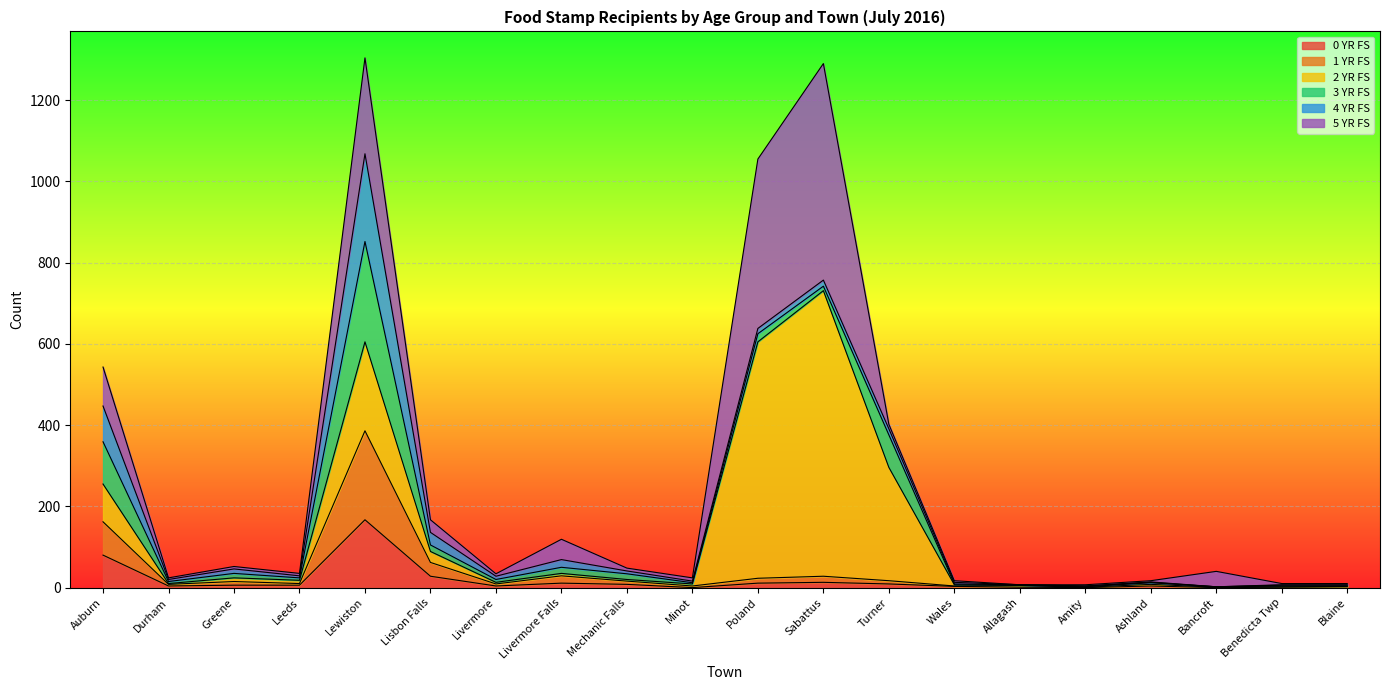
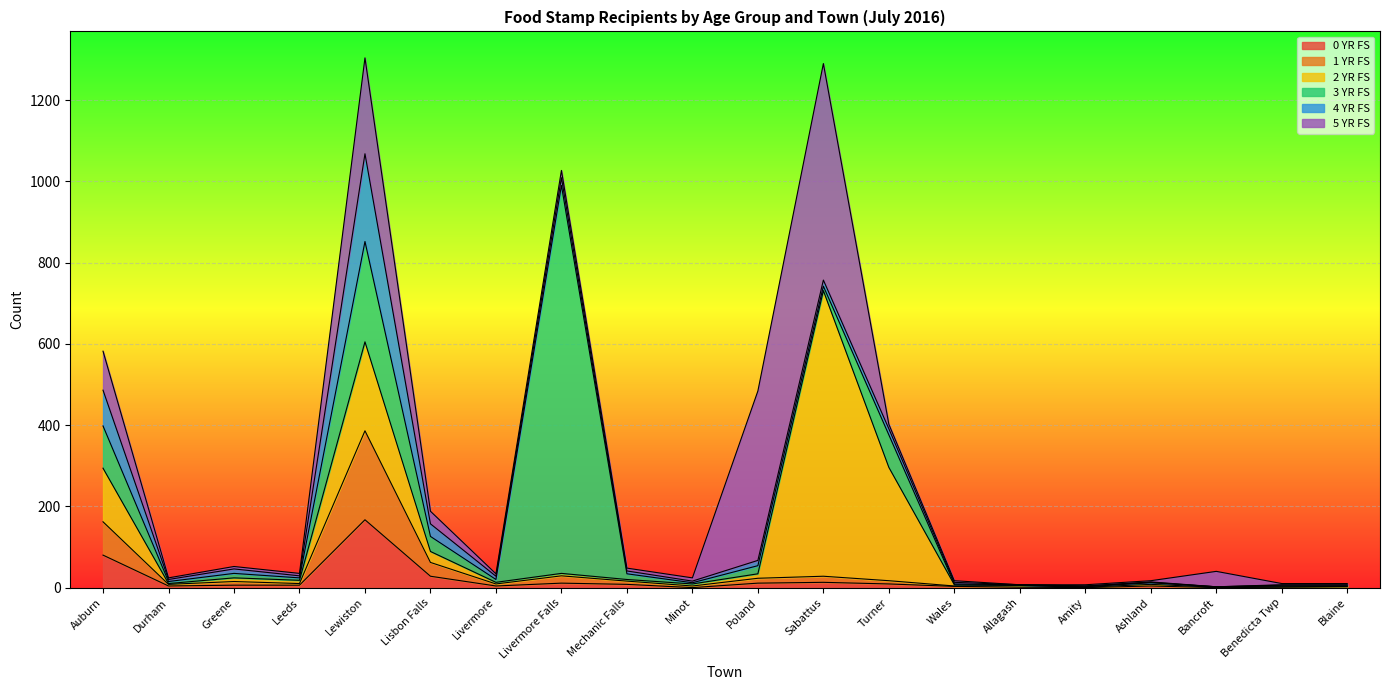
2 YR FS, Auburn: 90 -> 130
3 YR FS, Lisbon Falls: 20 -> 40
3 YR FS, Livermore Falls: 20 -> 960
5 YR FS, Livermore Falls: 50 -> 20
2 YR FS, Poland: 580 -> 10
